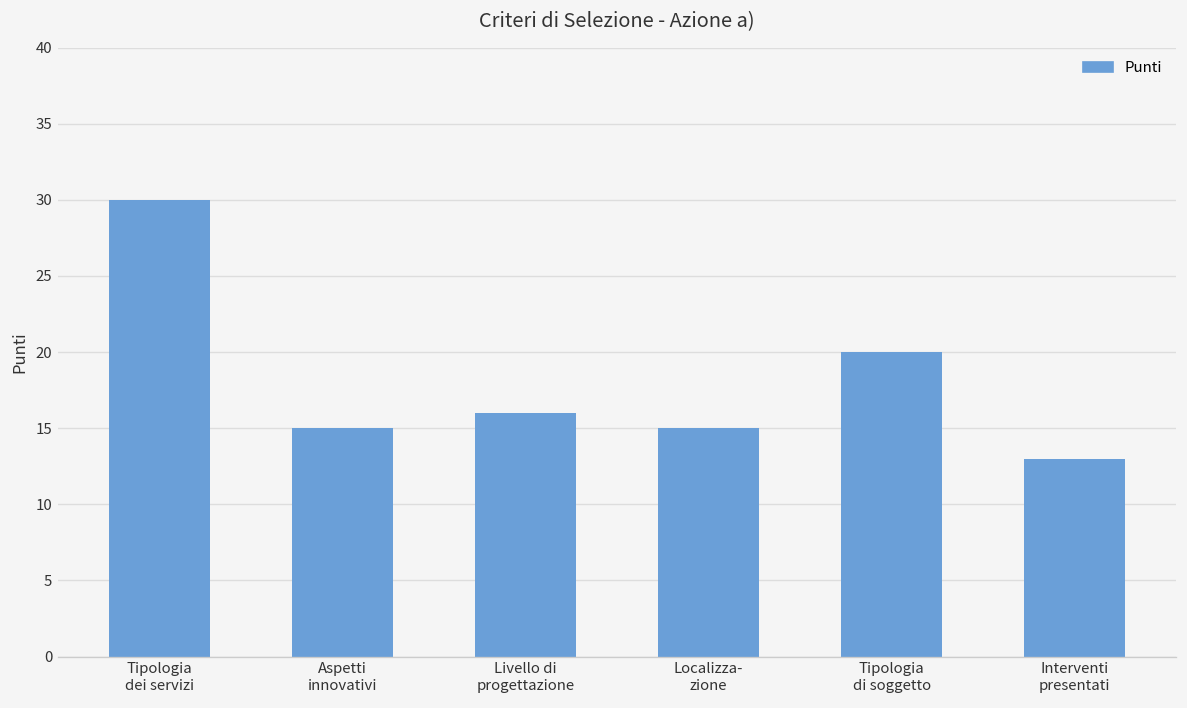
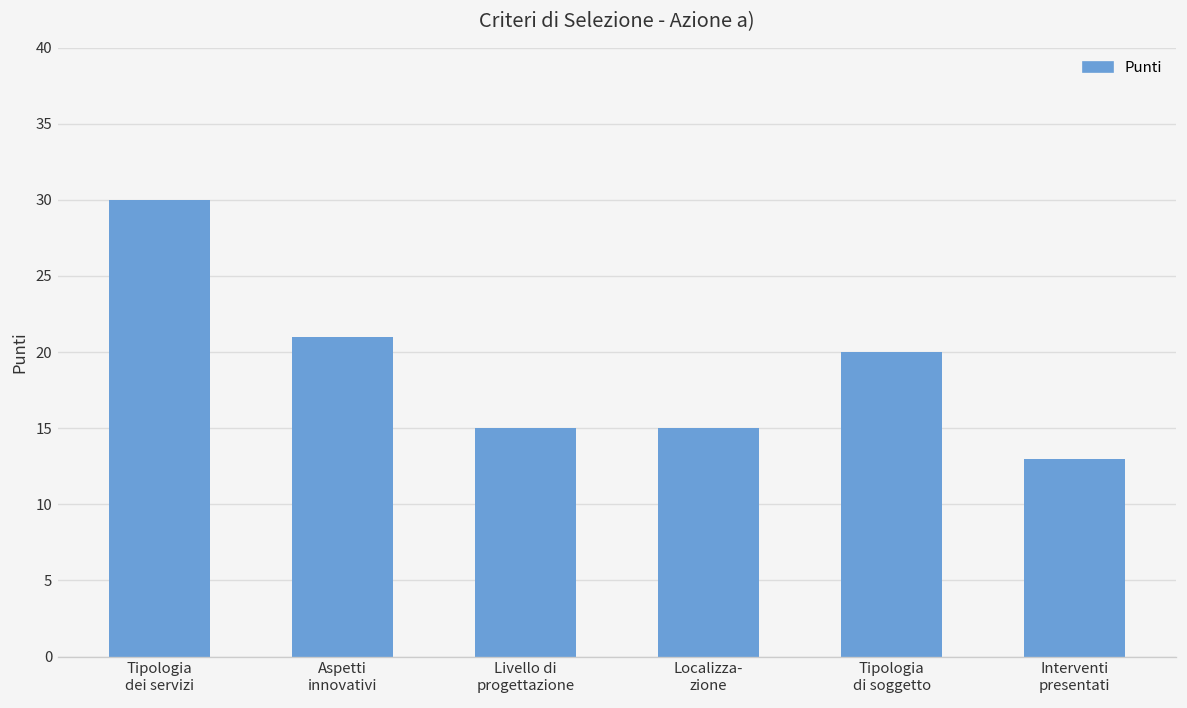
Aspetti innovativi: 15 -> 21
Livello di progettazione: 16 -> 15
